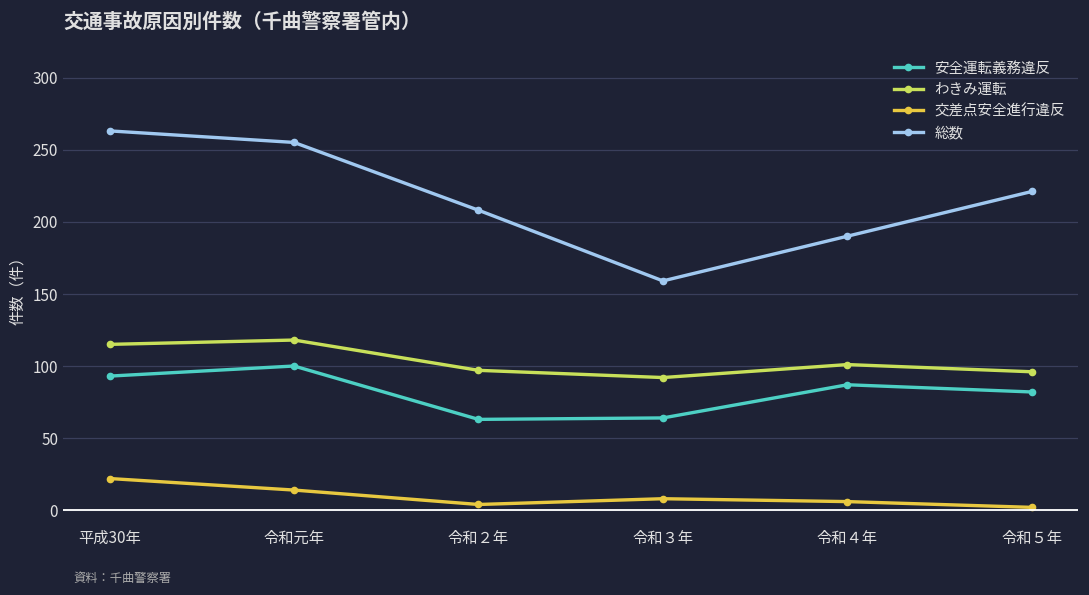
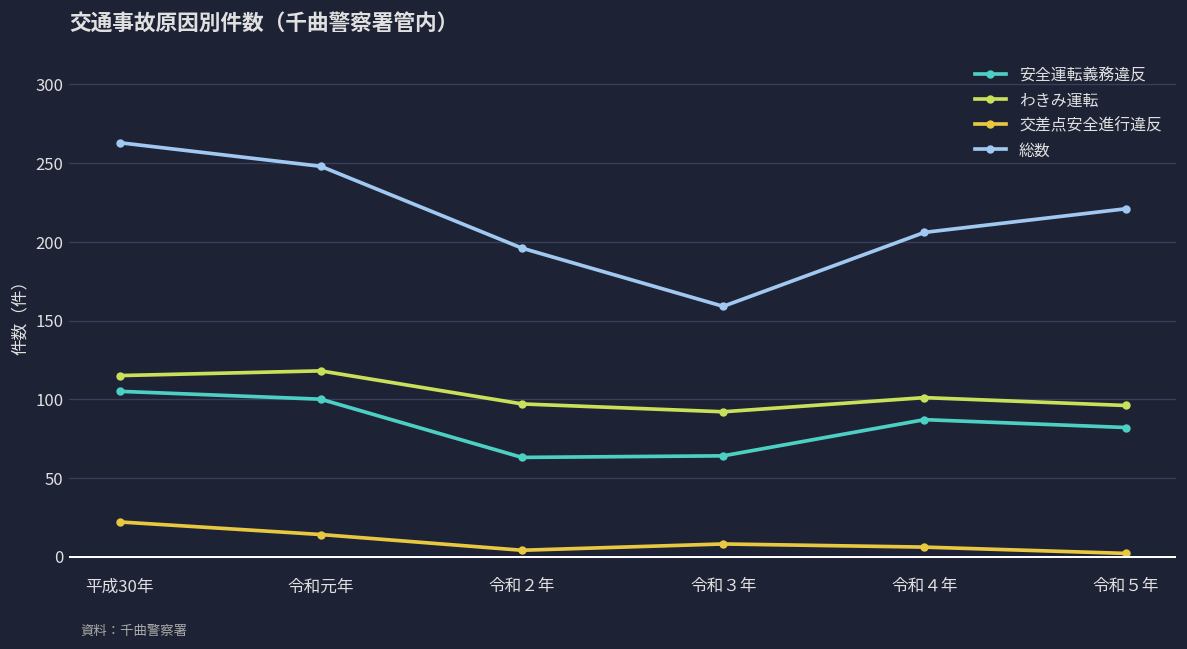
安全運転義務違反, 平成30年: 93 -> 105
総数, 令和元年: 255 -> 248
総数, 令和２年: 208 -> 196
総数, 令和４年: 190 -> 206
